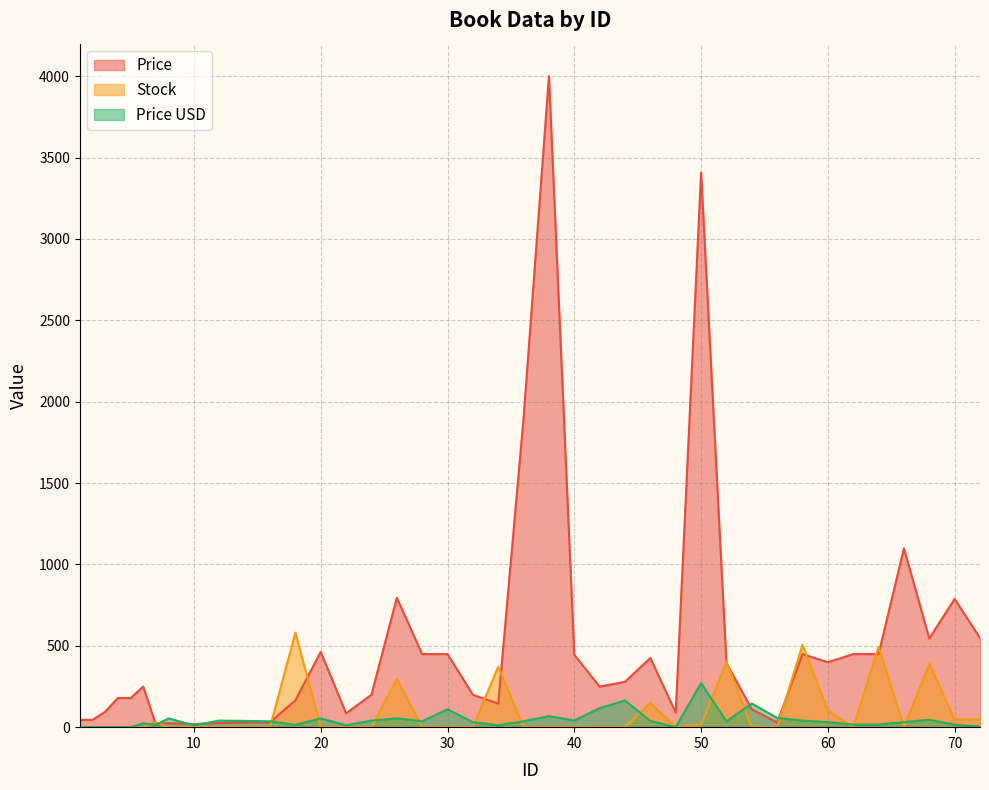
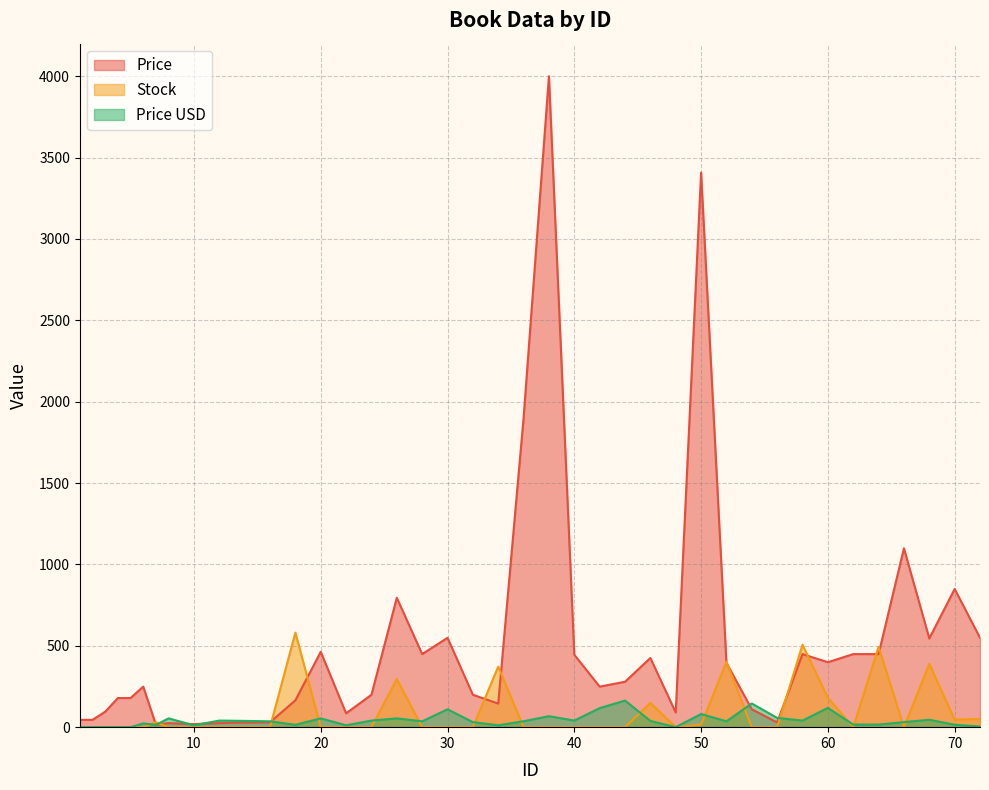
Price, 30: 450 -> 550
Price USD, 50: 270 -> 80
Stock, 60: 100 -> 180
Price USD, 60: 30 -> 120
Price, 70: 790 -> 850
